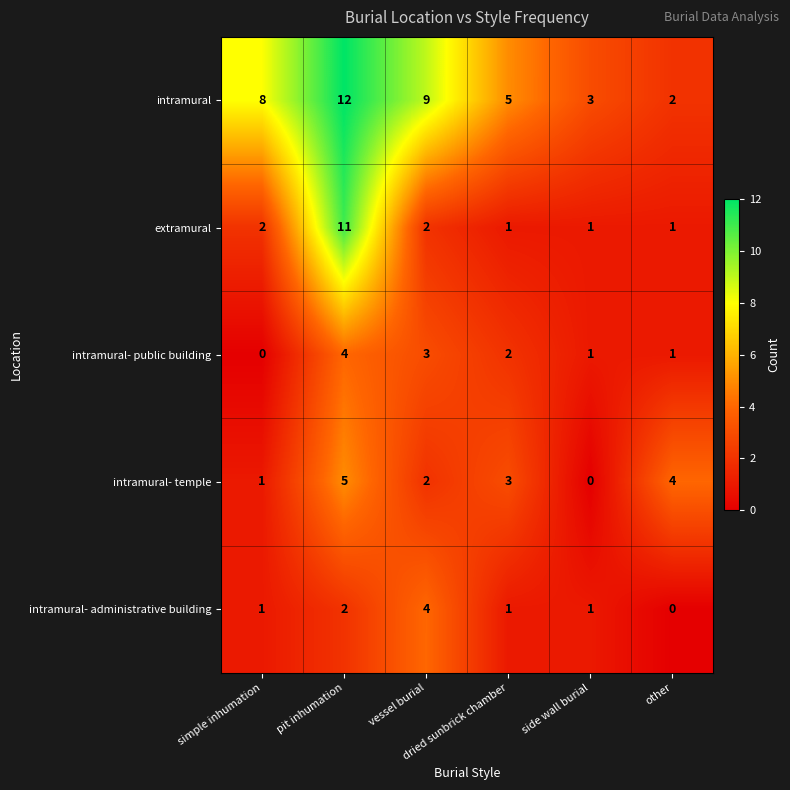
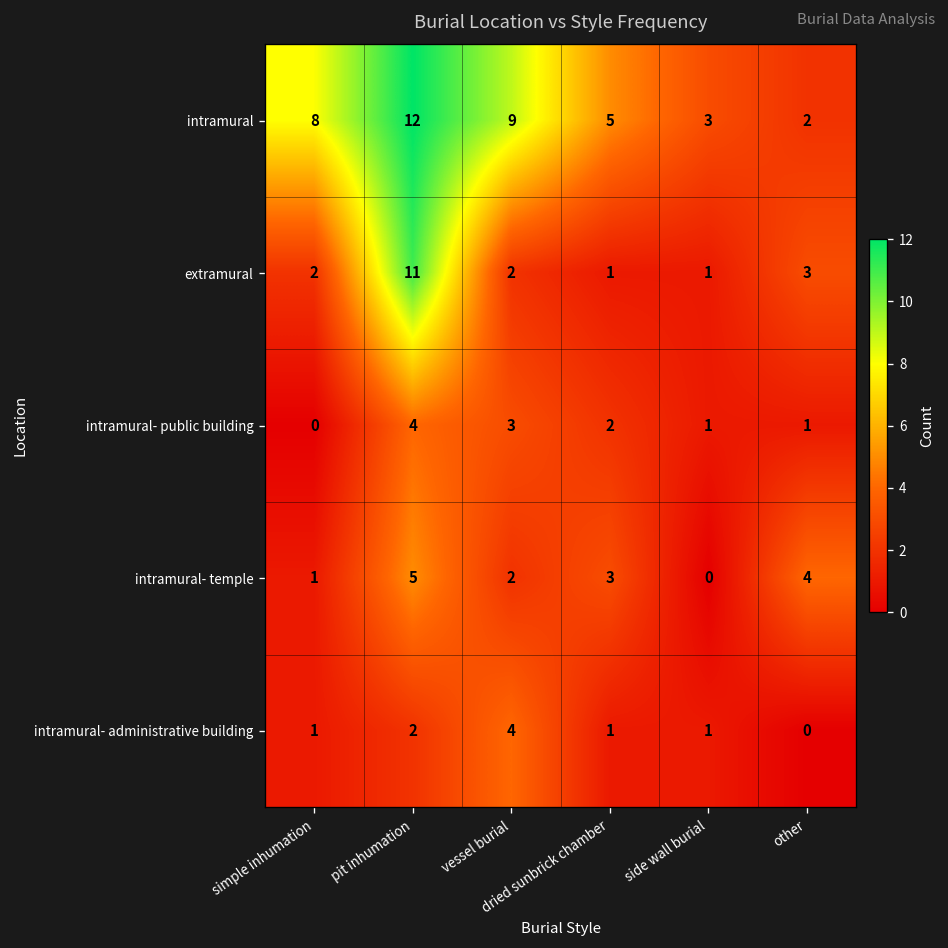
extramural, other: 1 -> 3
